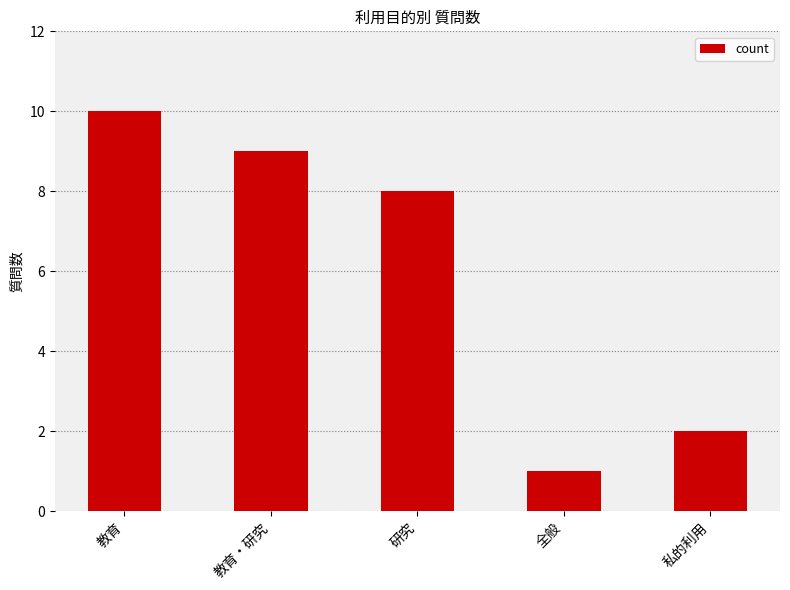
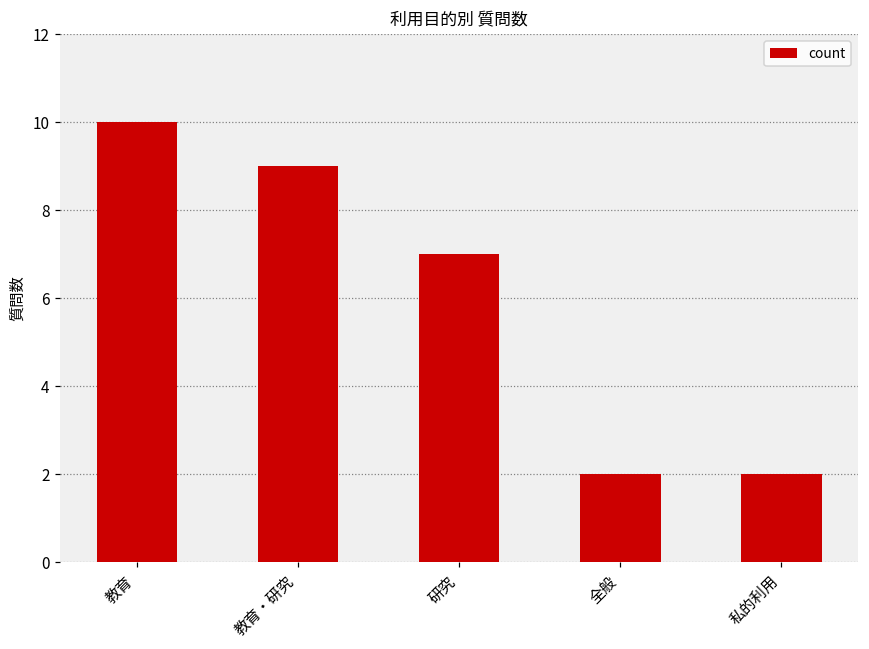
研究: 8 -> 7
全般: 1 -> 2
